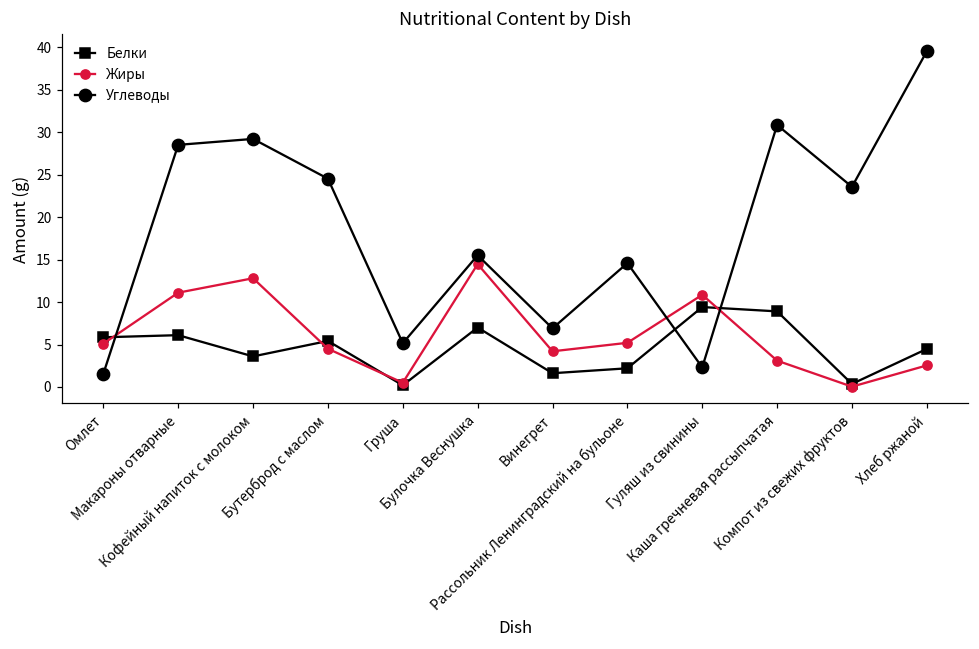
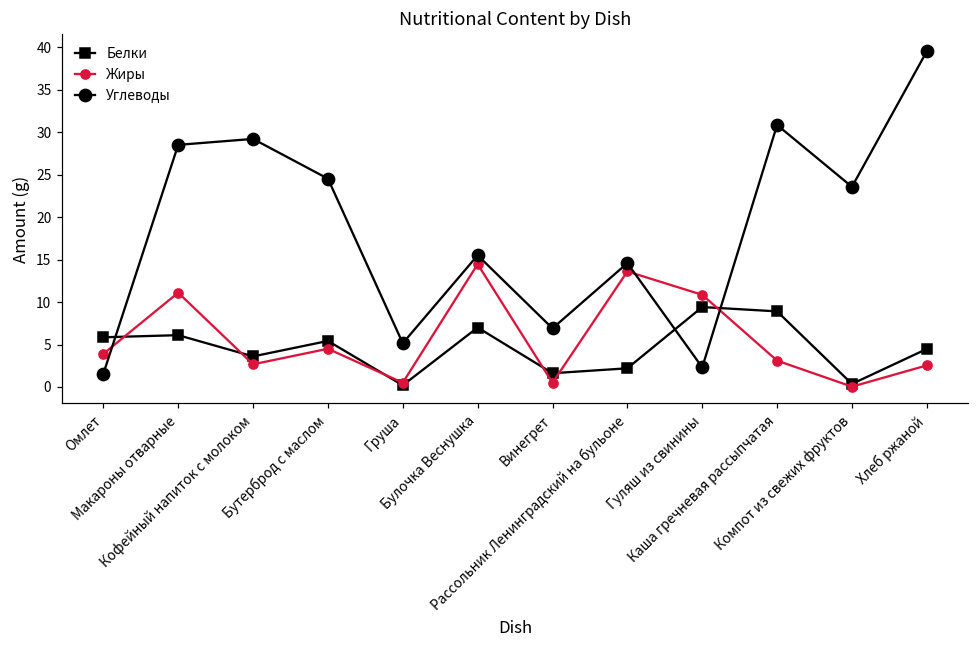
Жиры, Омлет: 5 -> 4
Жиры, Кофейный напиток с молоком: 13 -> 3
Жиры, Винегрет: 4 -> 1
Жиры, Рассольник Ленинградский на бульоне: 5 -> 14
